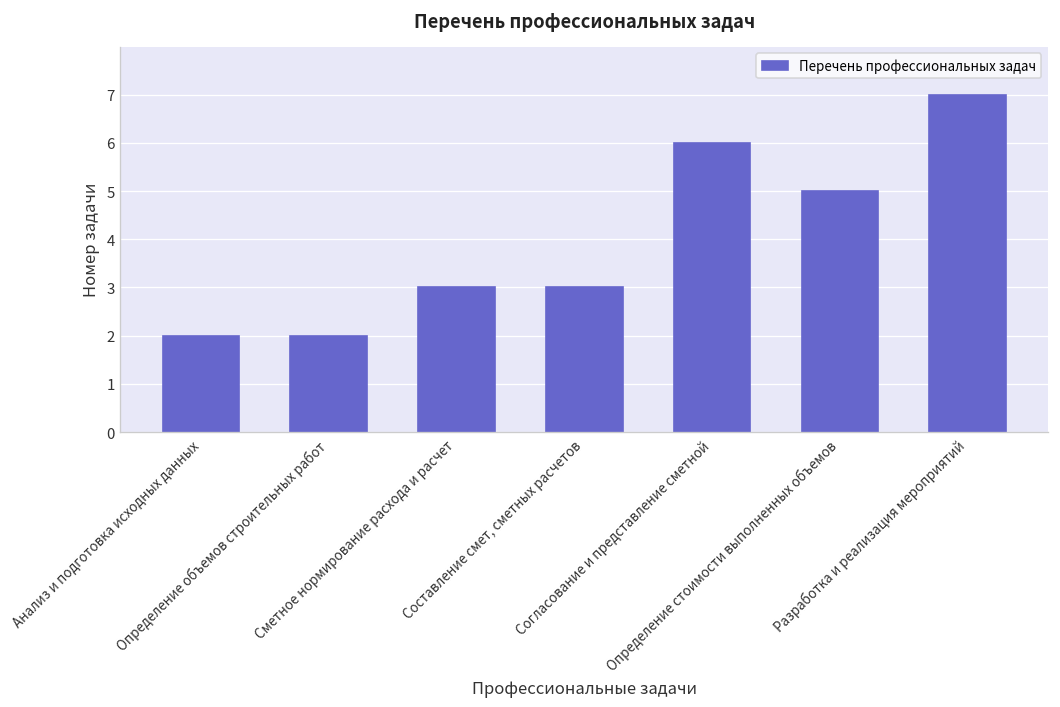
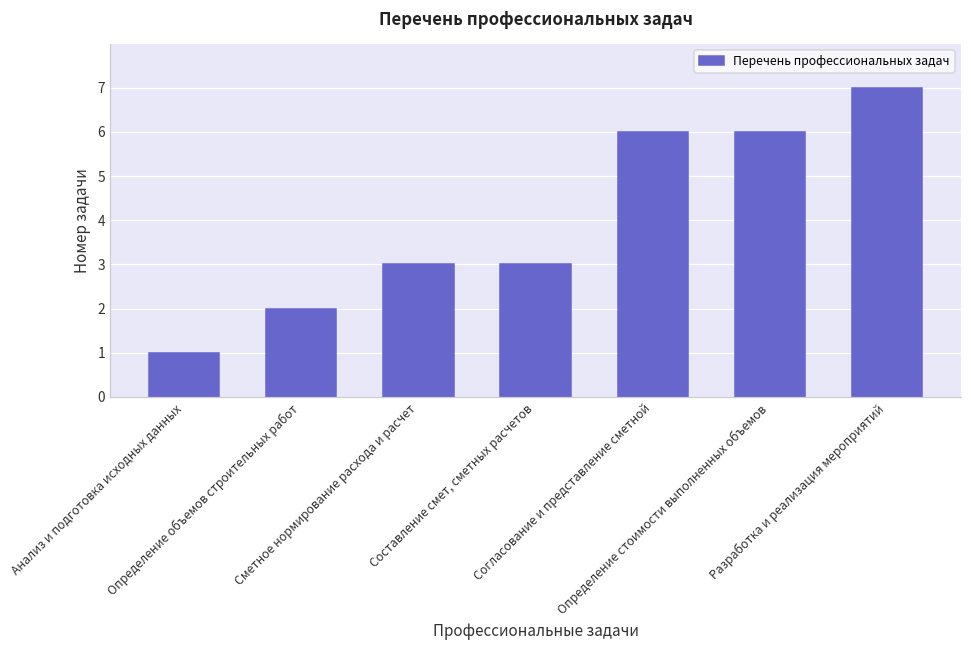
Анализ и подготовка исходных данных: 2 -> 1
Определение стоимости выполненных объемов: 5 -> 6
